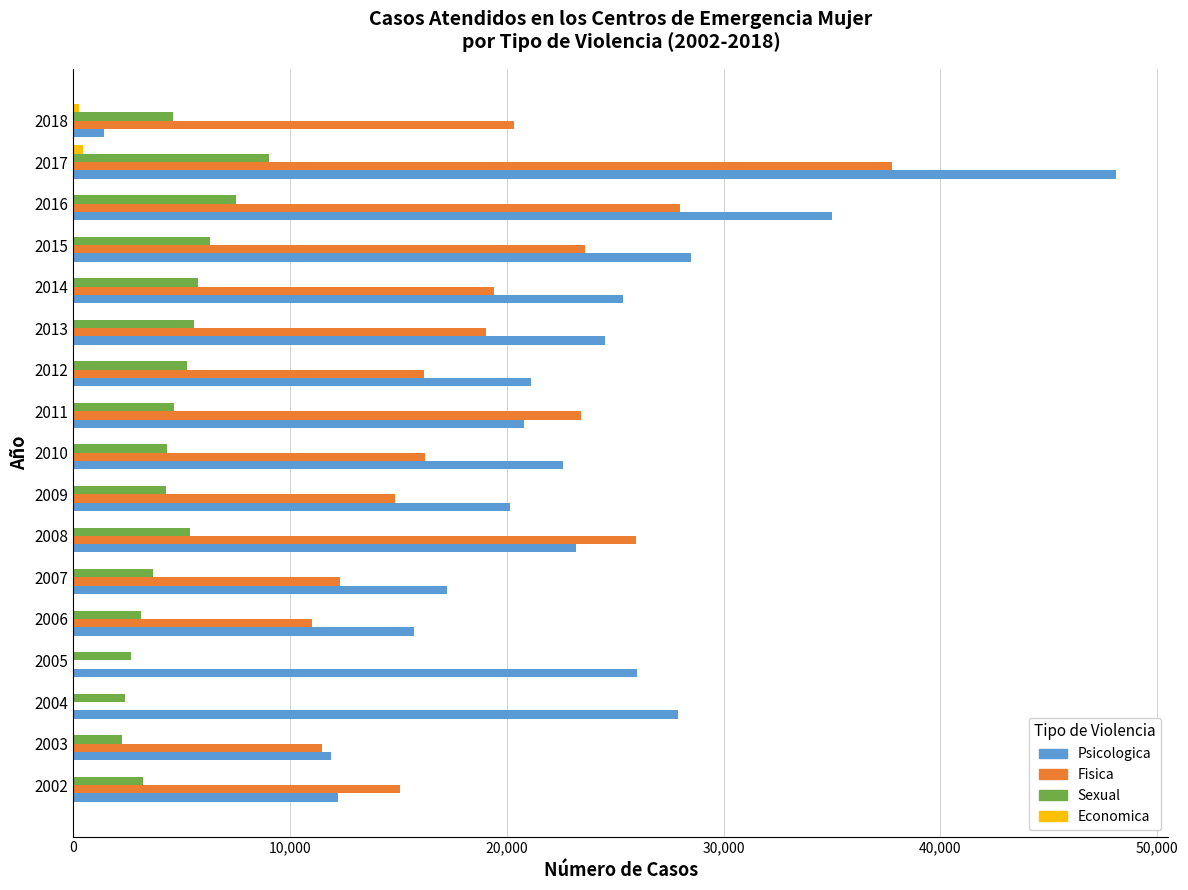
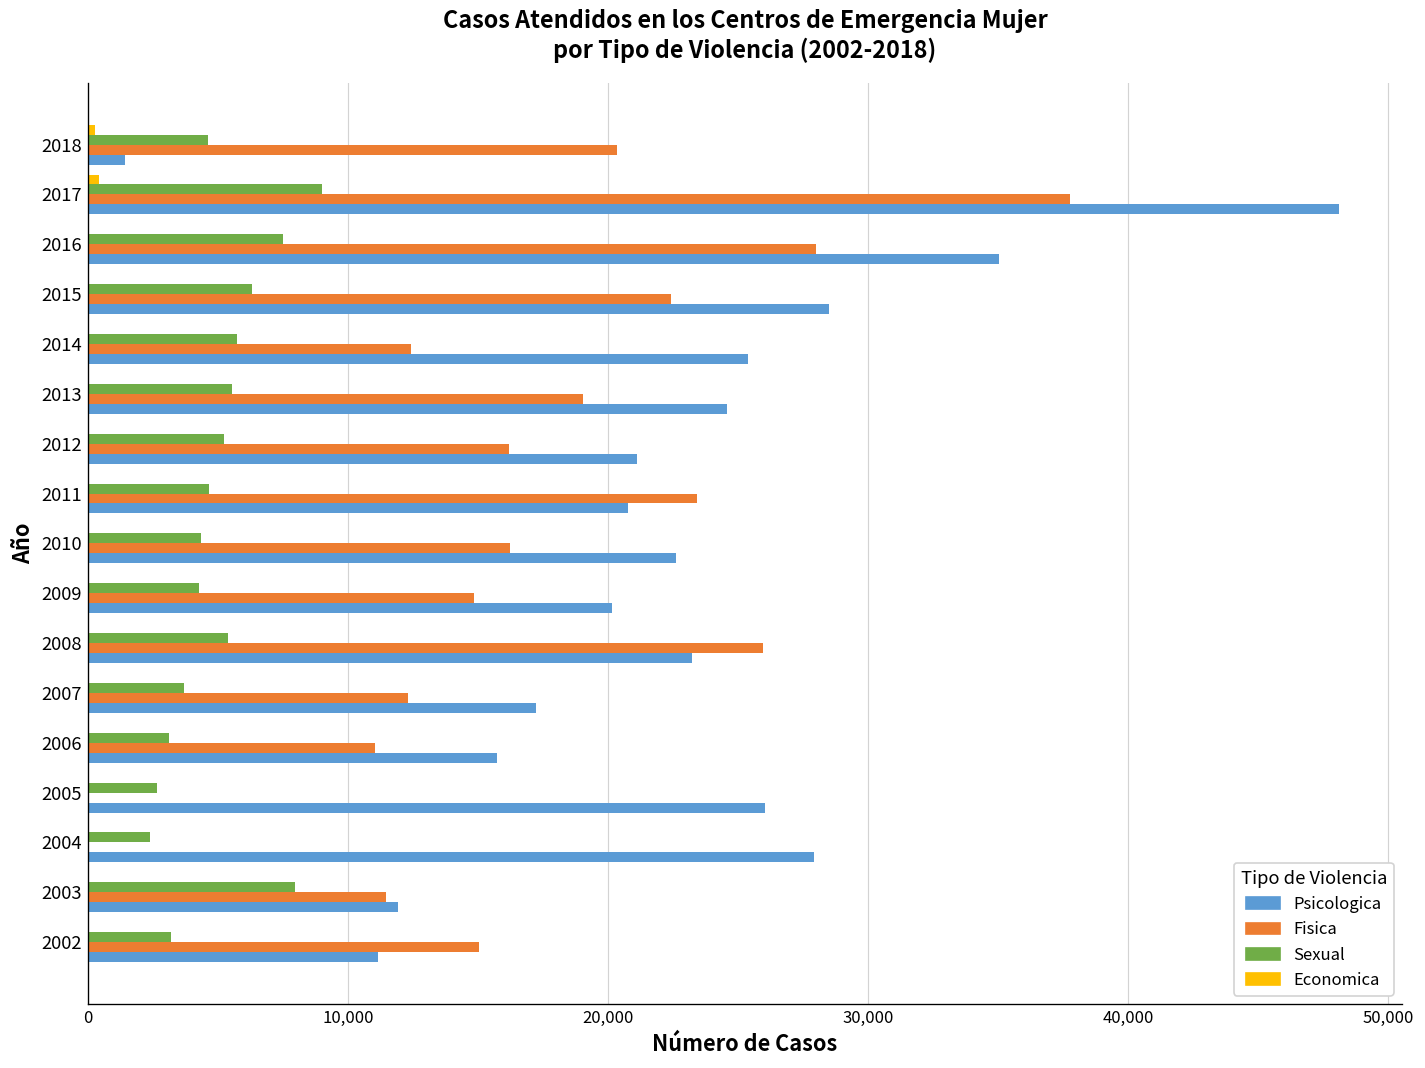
Fisica, 2015: 23,600 -> 22,400
Fisica, 2014: 19,400 -> 12,400
Sexual, 2003: 2,300 -> 8,000
Psicologica, 2002: 12,200 -> 11,100
